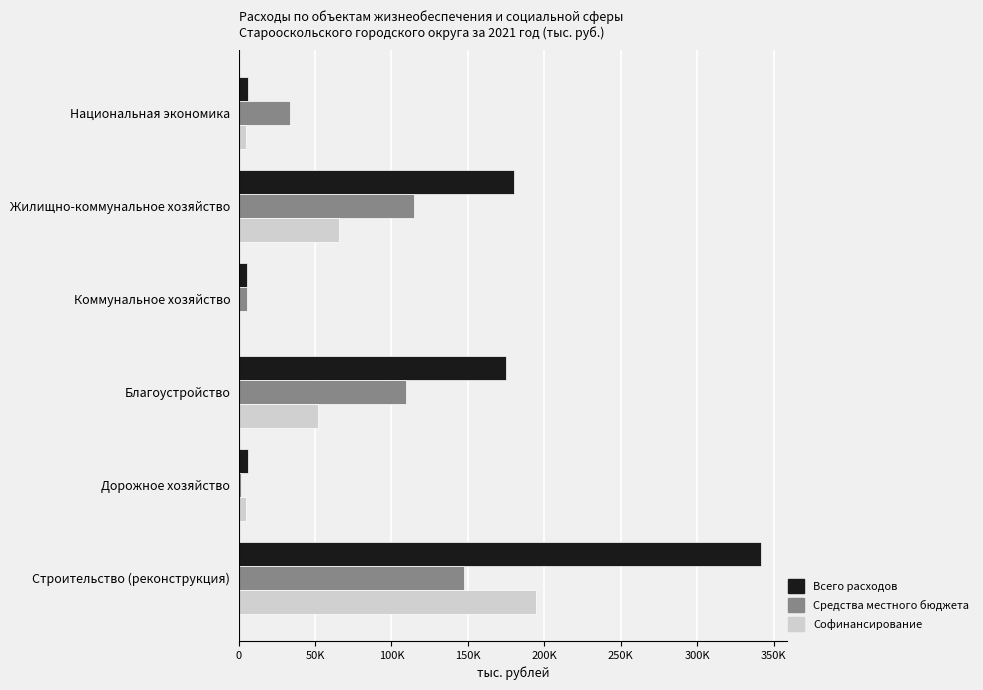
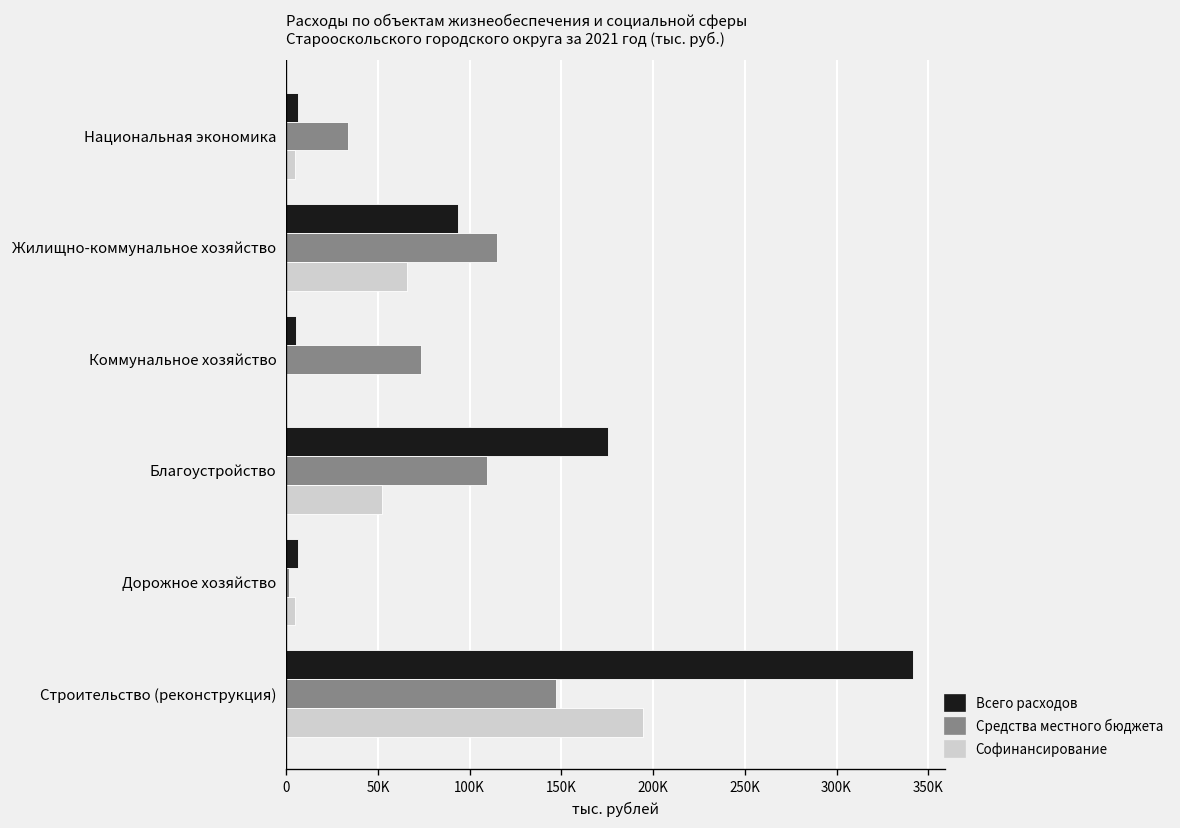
Всего расходов, Жилищно-коммунальное хозяйство: 180000 -> 94000
Средства местного бюджета, Коммунальное хозяйство: 5000 -> 73000
